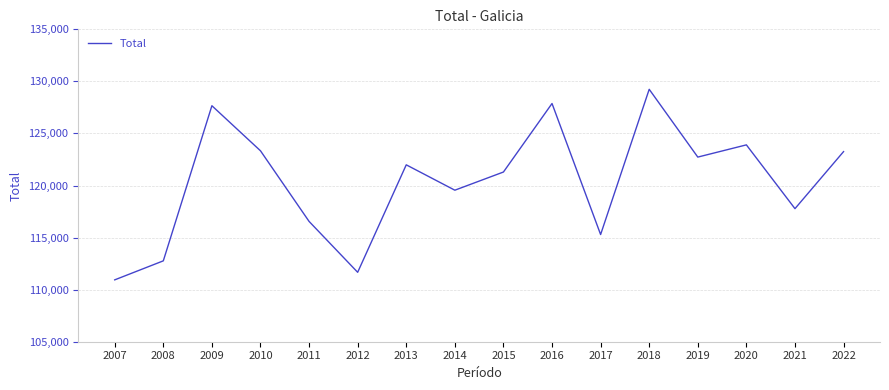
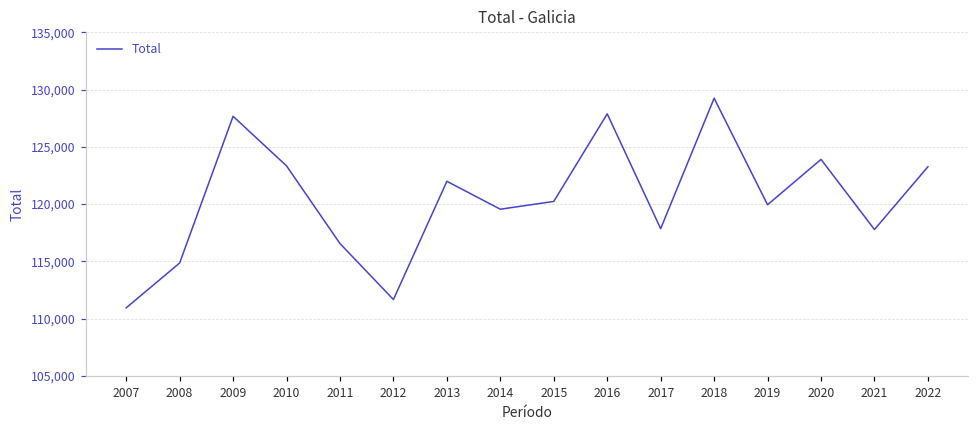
2008: 112,800 -> 114,900
2015: 121,300 -> 120,200
2017: 115,300 -> 117,900
2019: 122,700 -> 119,900
